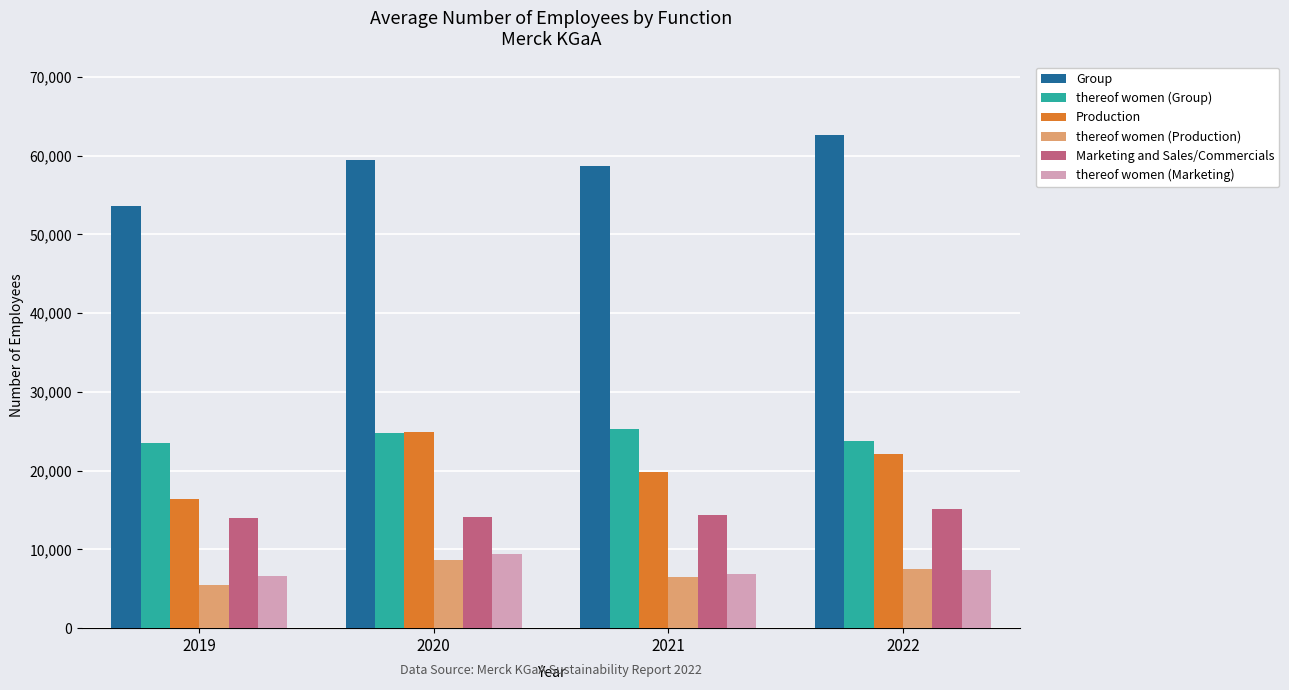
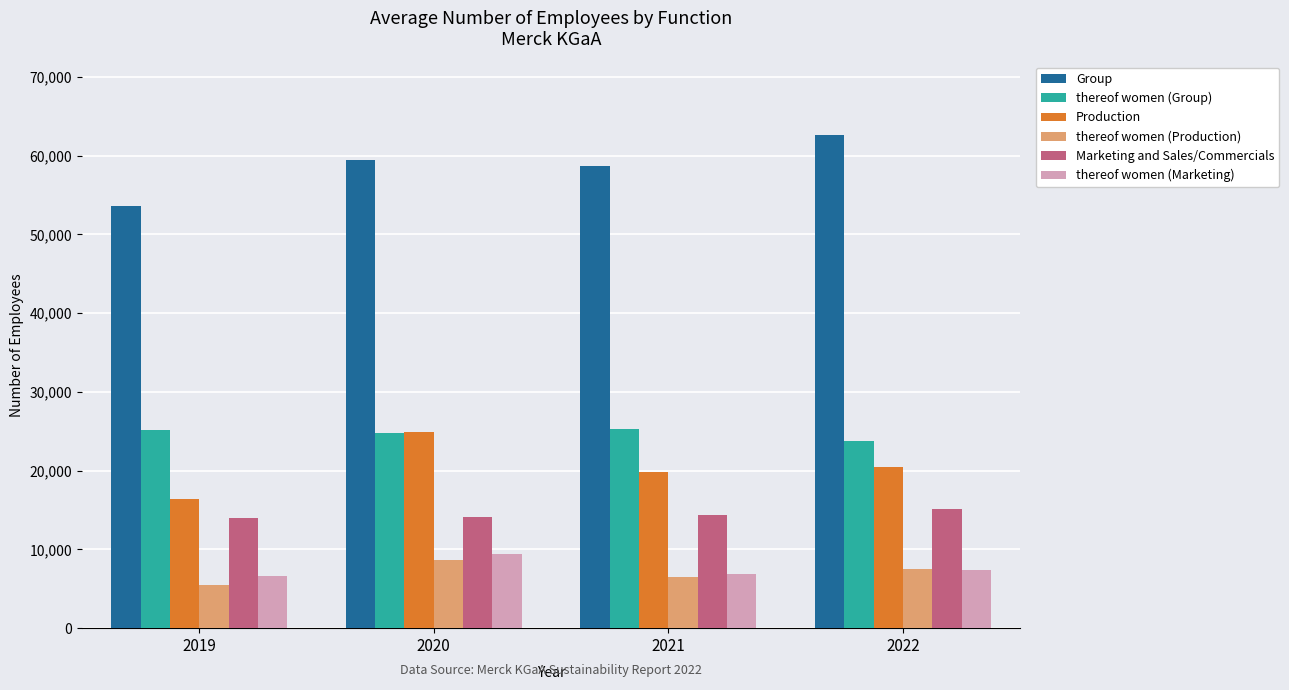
thereof women (Group), 2019: 24,000 -> 25,000
Production, 2022: 22,000 -> 21,000
